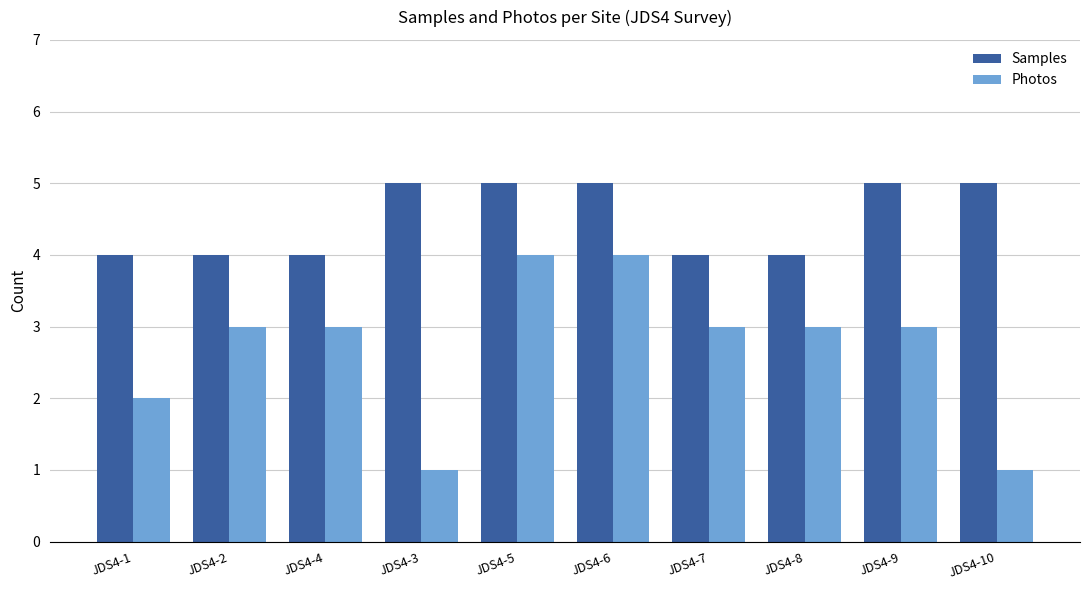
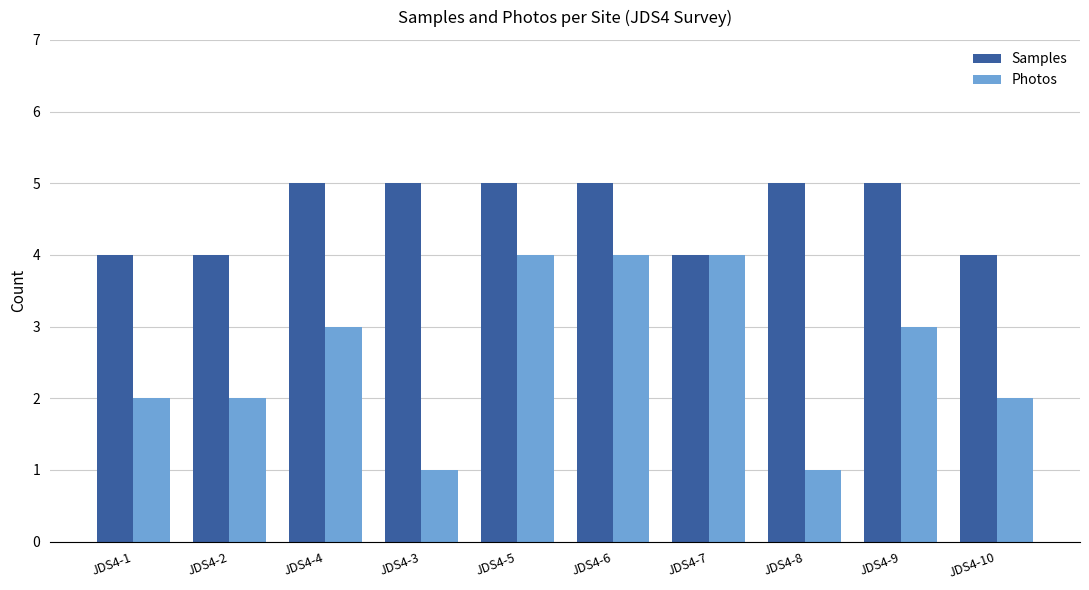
Photos, JDS4-2: 3 -> 2
Samples, JDS4-4: 4 -> 5
Photos, JDS4-7: 3 -> 4
Samples, JDS4-8: 4 -> 5
Photos, JDS4-8: 3 -> 1
Samples, JDS4-10: 5 -> 4
Photos, JDS4-10: 1 -> 2
